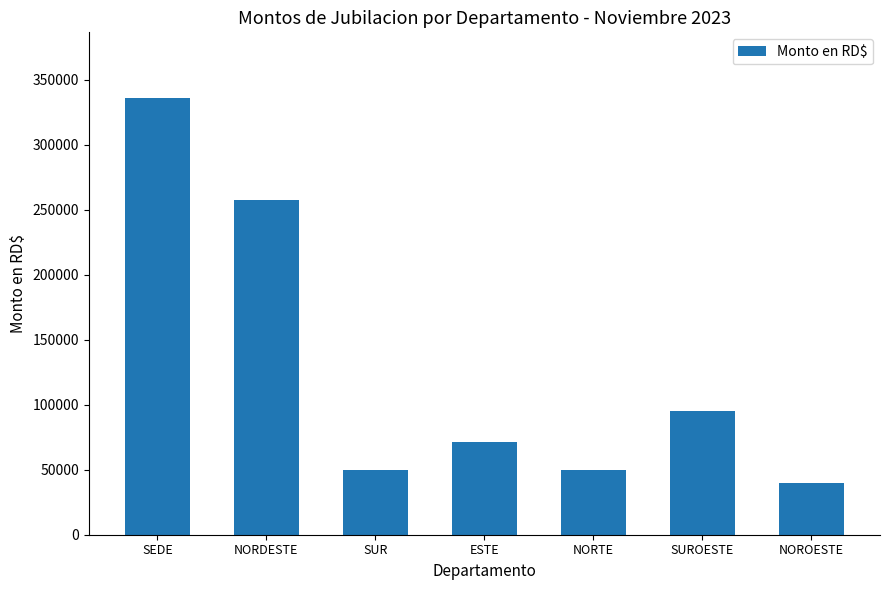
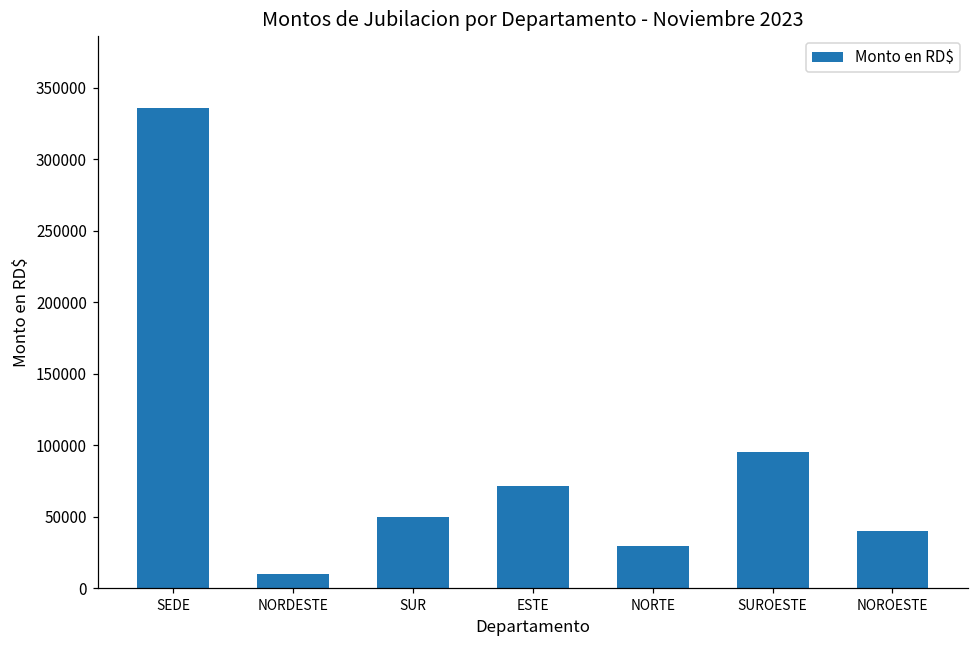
NORDESTE: 257000 -> 10000
NORTE: 50000 -> 30000
